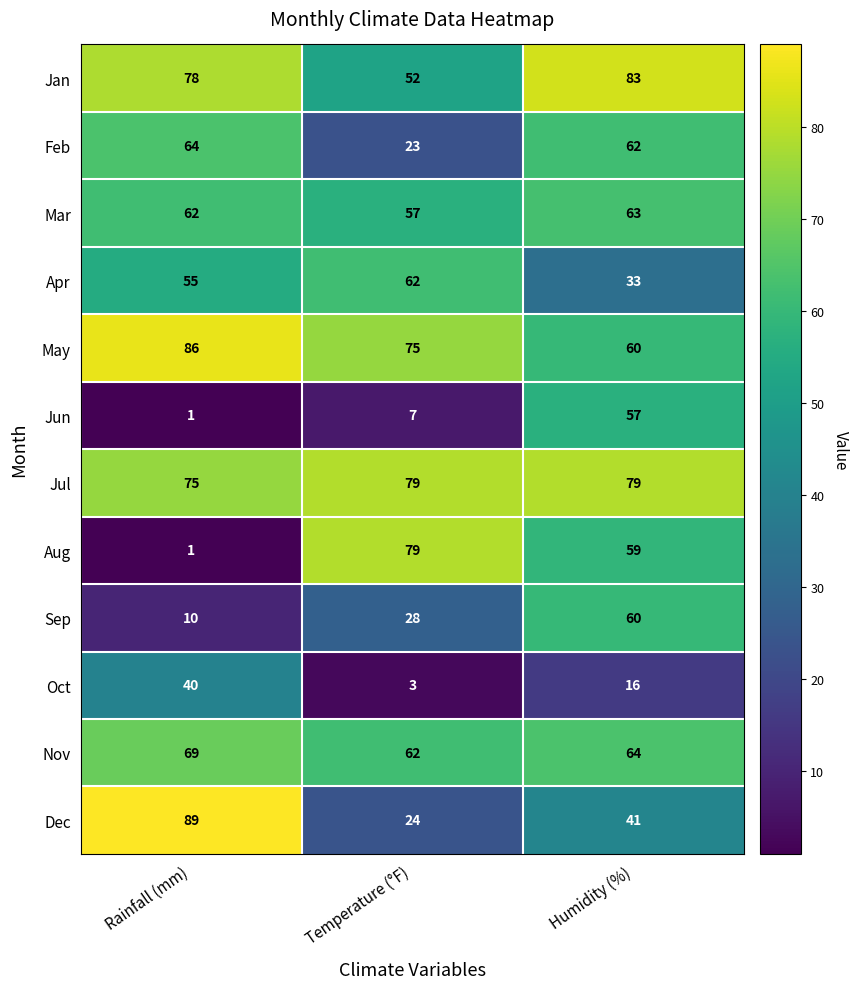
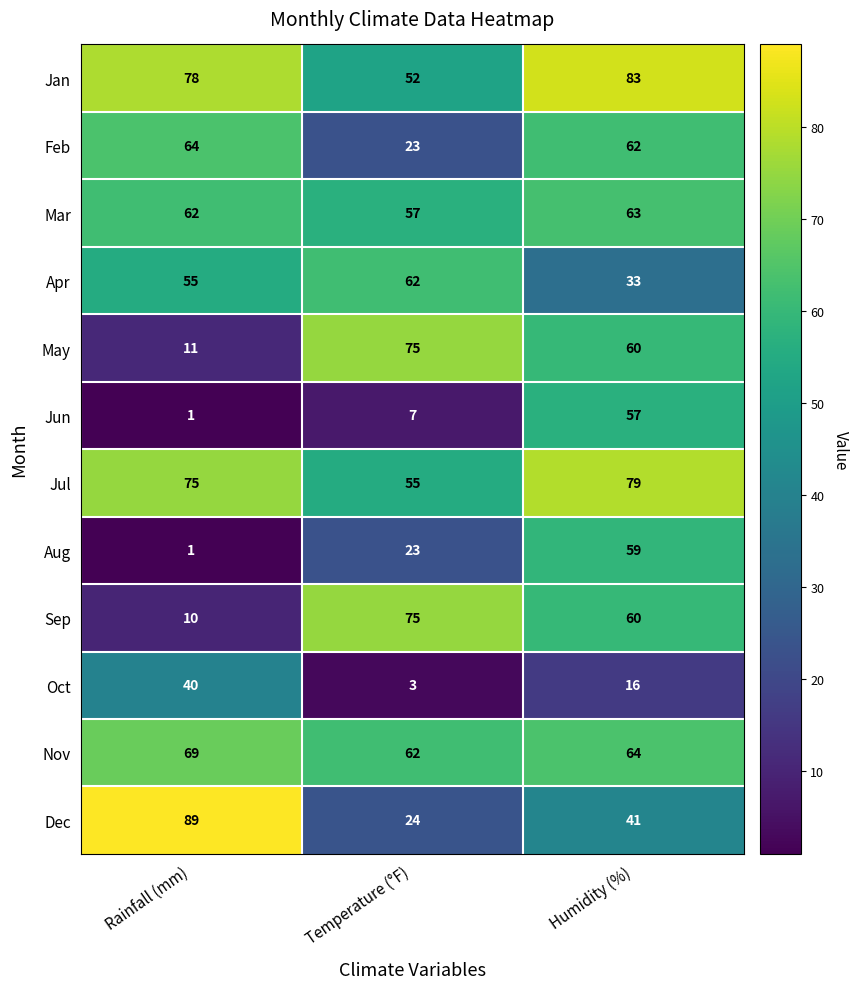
May, Rainfall (mm): 86 -> 11
Jul, Temperature (°F): 79 -> 55
Aug, Temperature (°F): 79 -> 23
Sep, Temperature (°F): 28 -> 75
